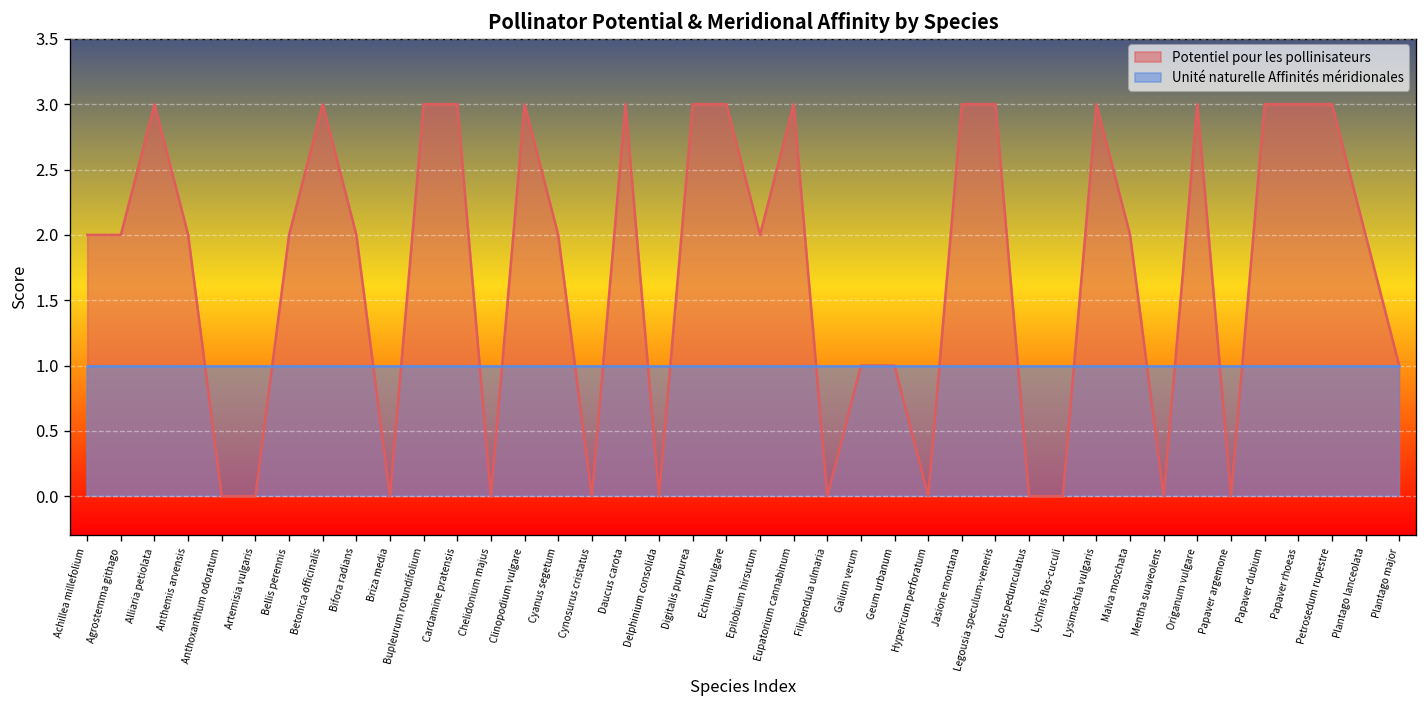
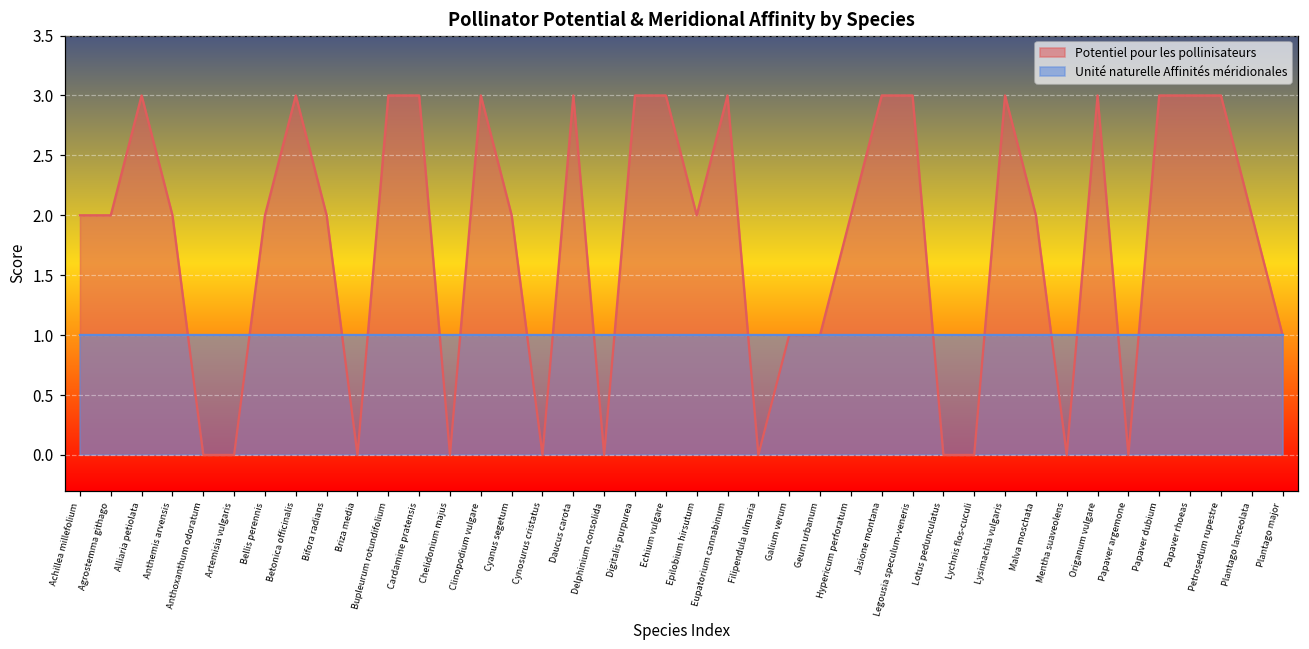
Potentiel pour les pollinisateurs, Hypericum perforatum: 0 -> 2
